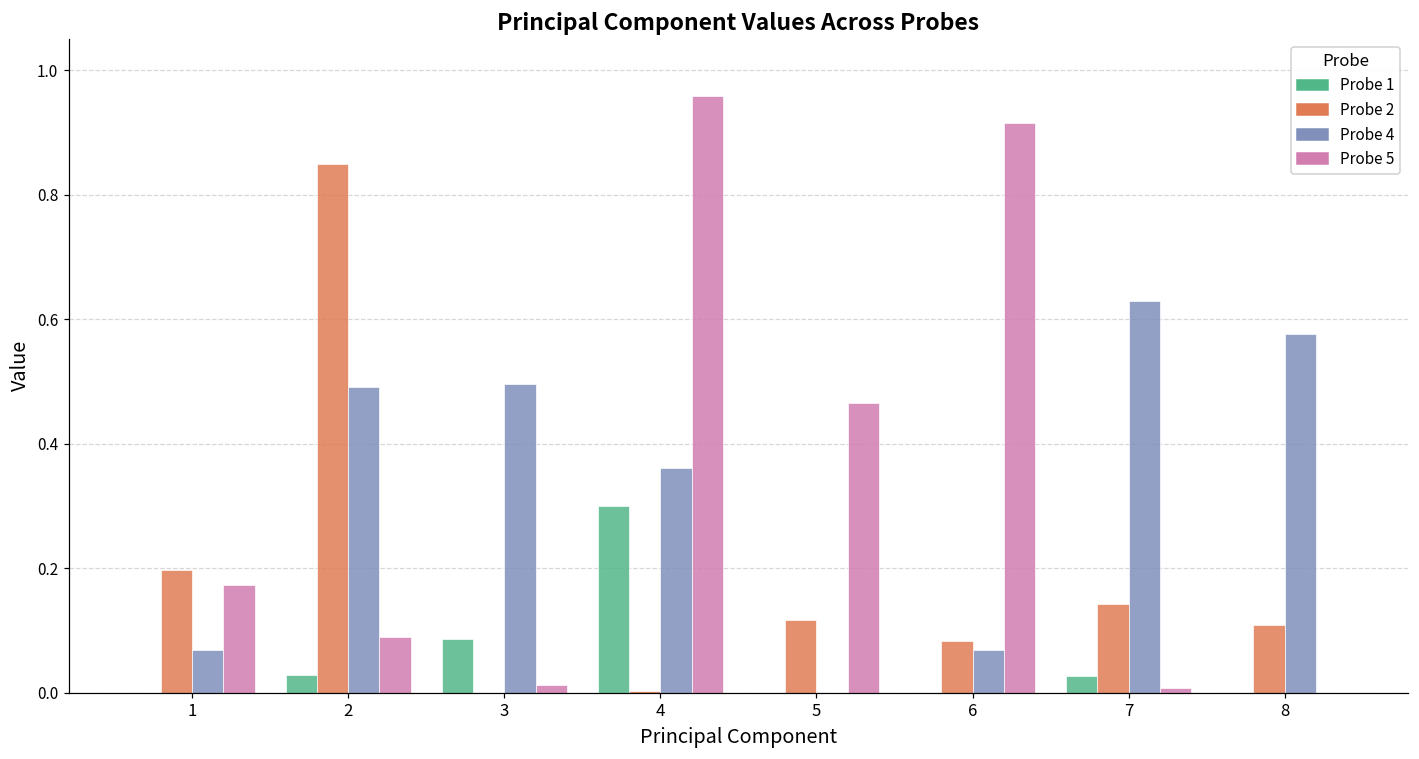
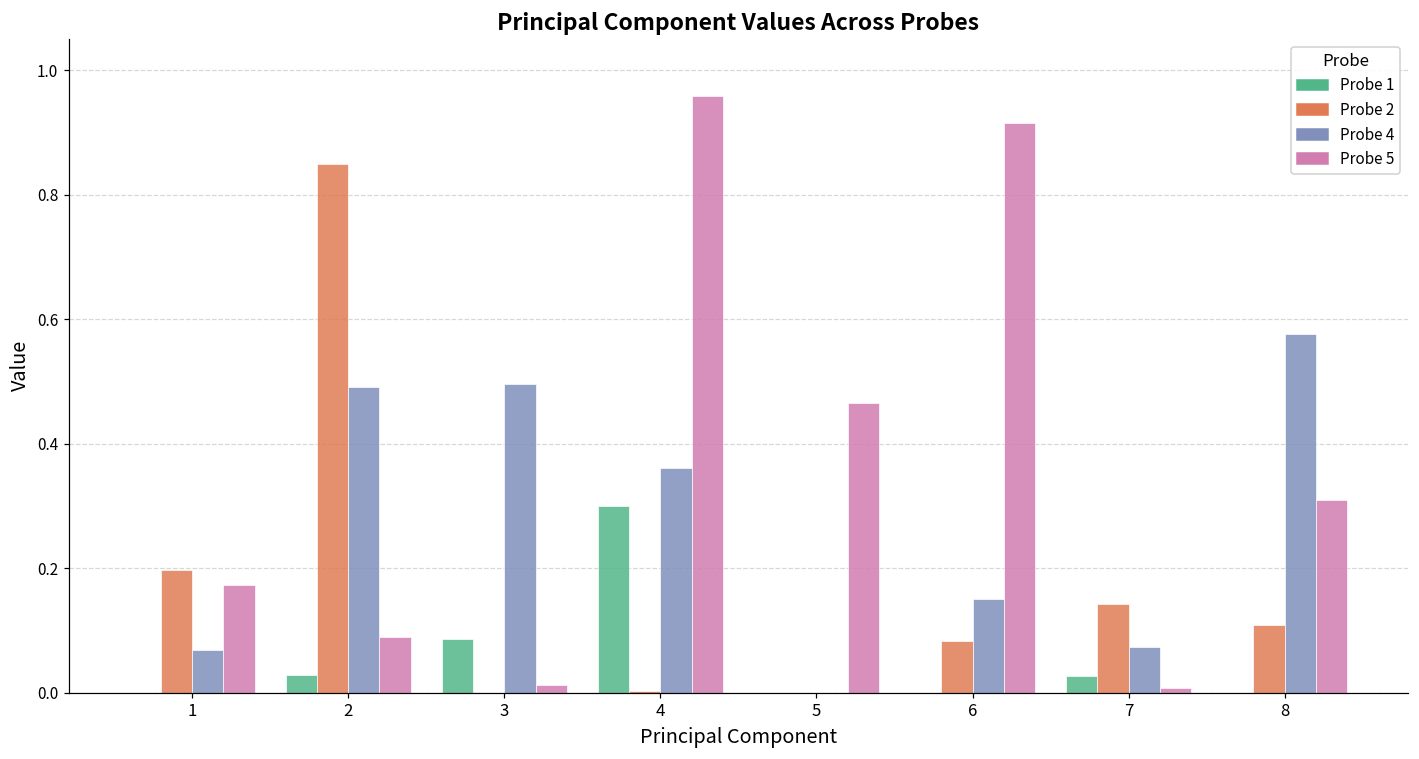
Probe 2, 5: 0.12 -> 0.00
Probe 4, 6: 0.07 -> 0.15
Probe 4, 7: 0.63 -> 0.07
Probe 5, 8: 0.00 -> 0.31
